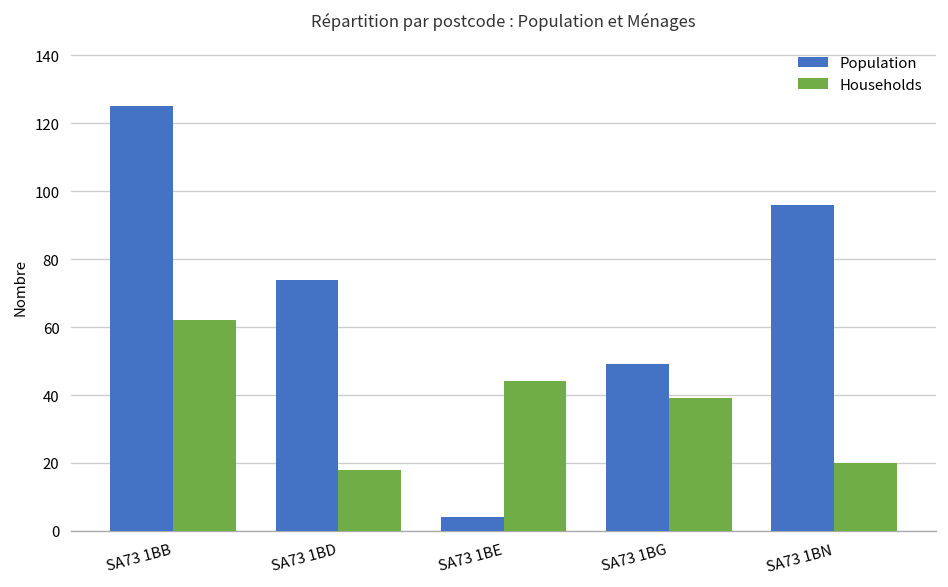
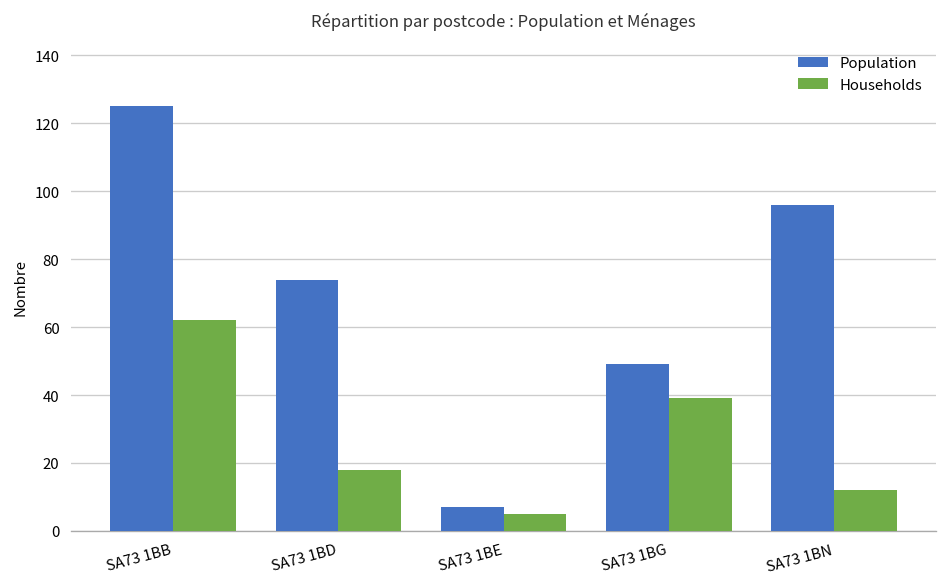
Population, SA73 1BE: 4 -> 7
Households, SA73 1BE: 44 -> 5
Households, SA73 1BN: 20 -> 12
